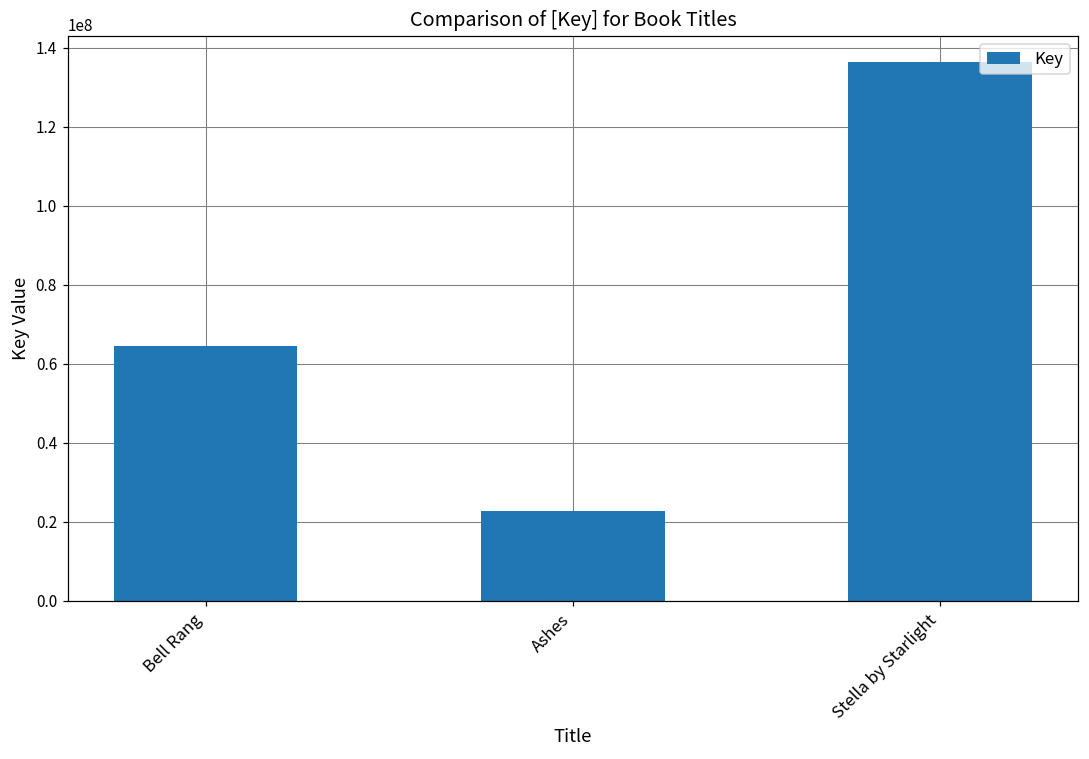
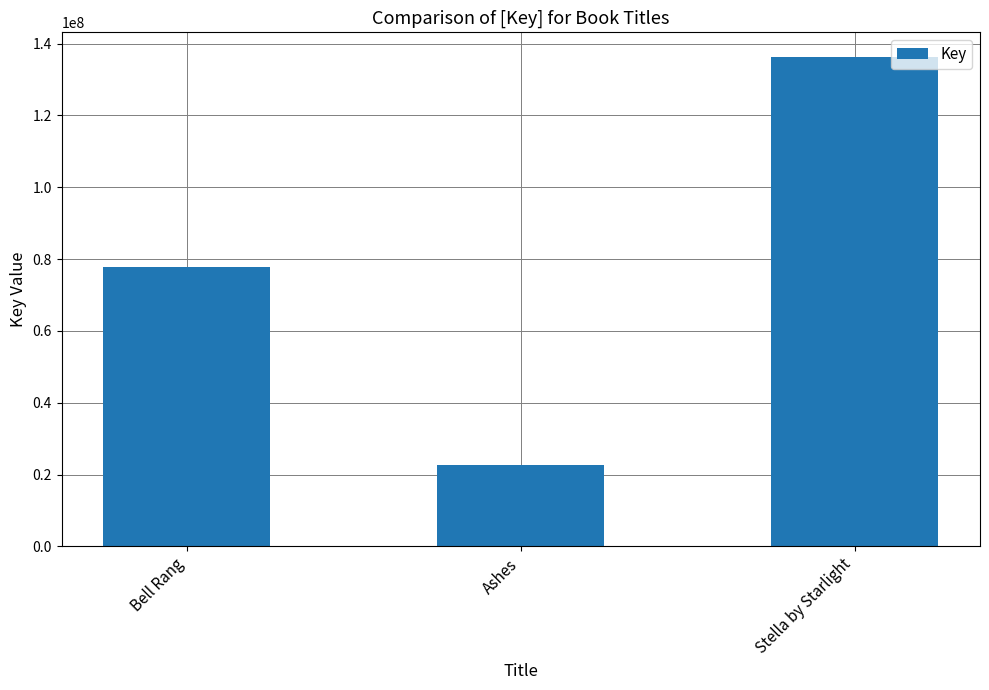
Bell Rang: 64000000 -> 78000000
